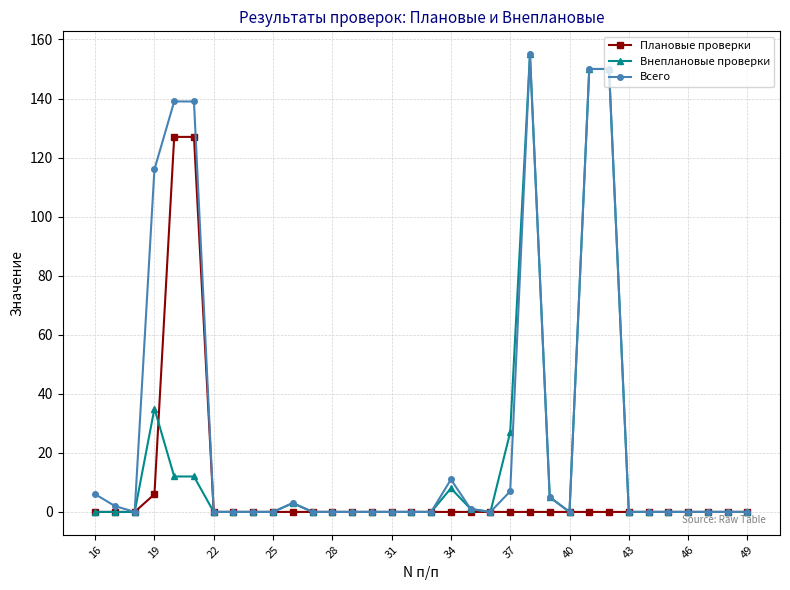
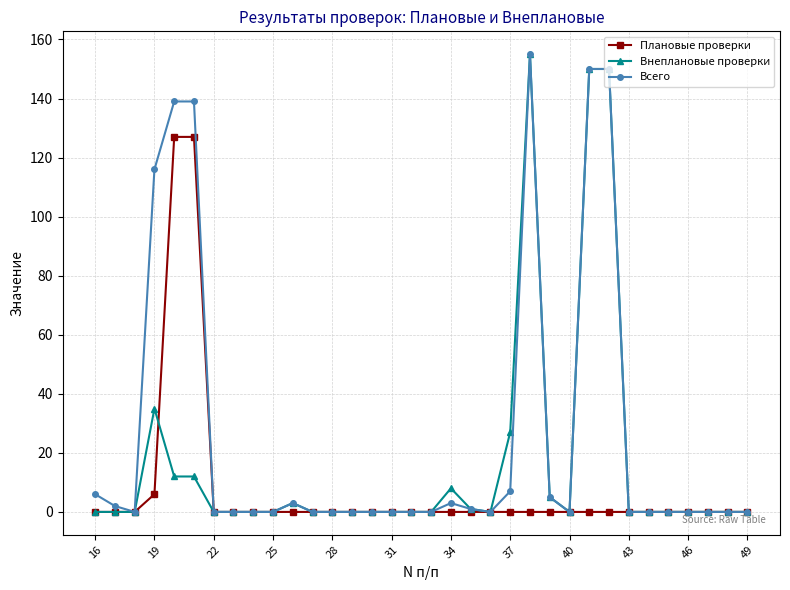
Всего, 34: 11 -> 3
